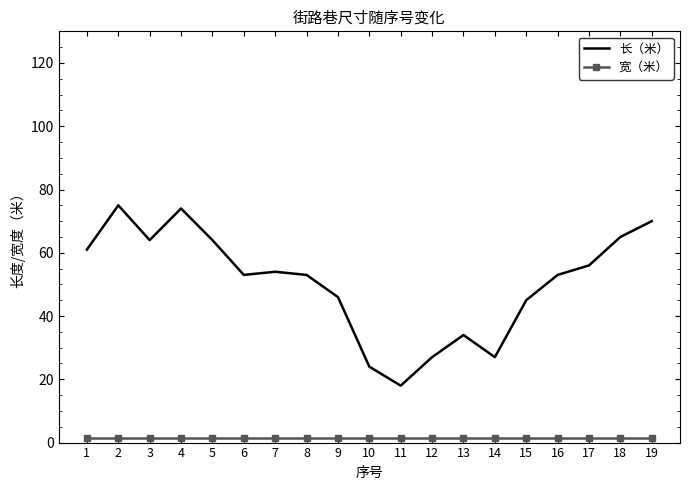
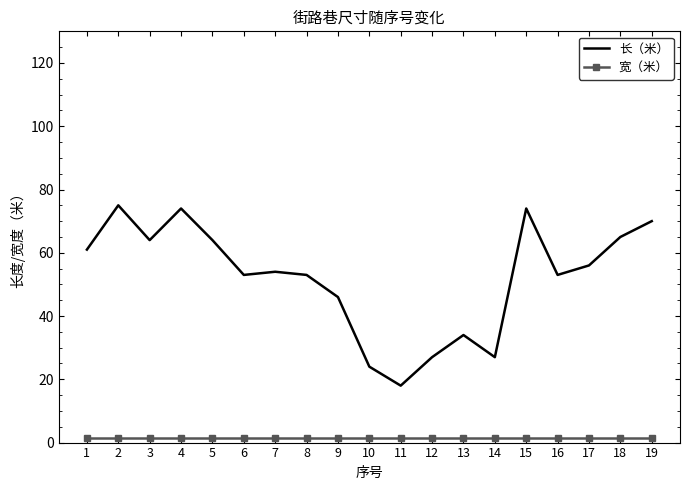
长（米）, 15: 45 -> 74
